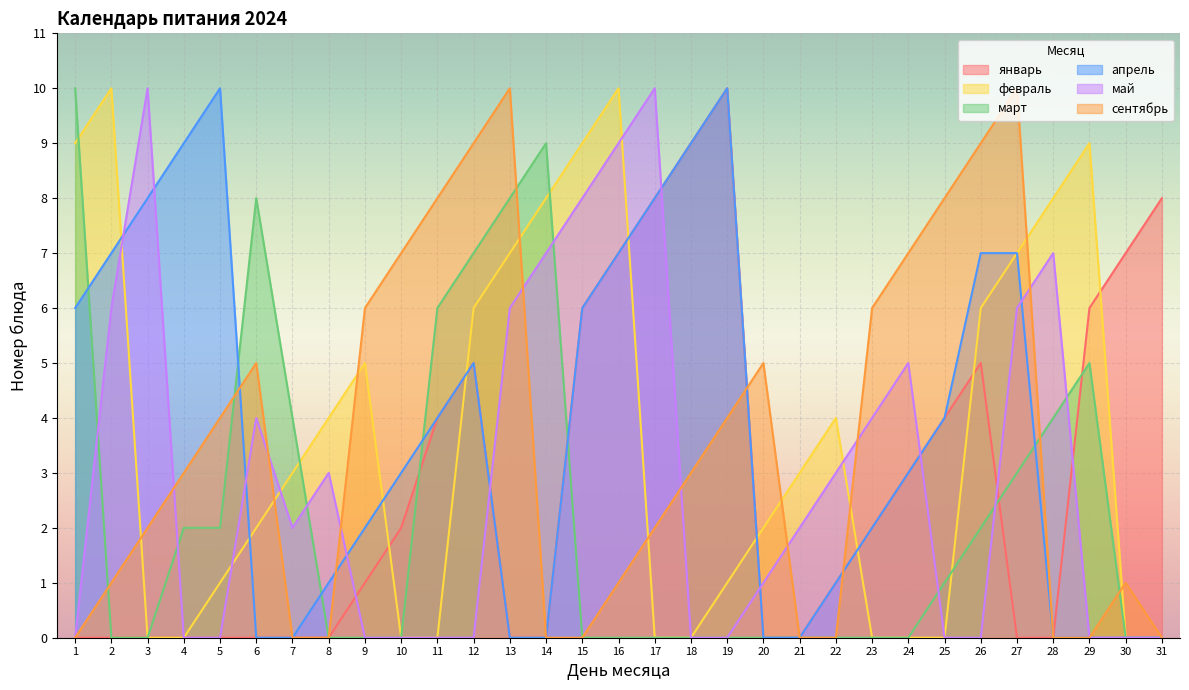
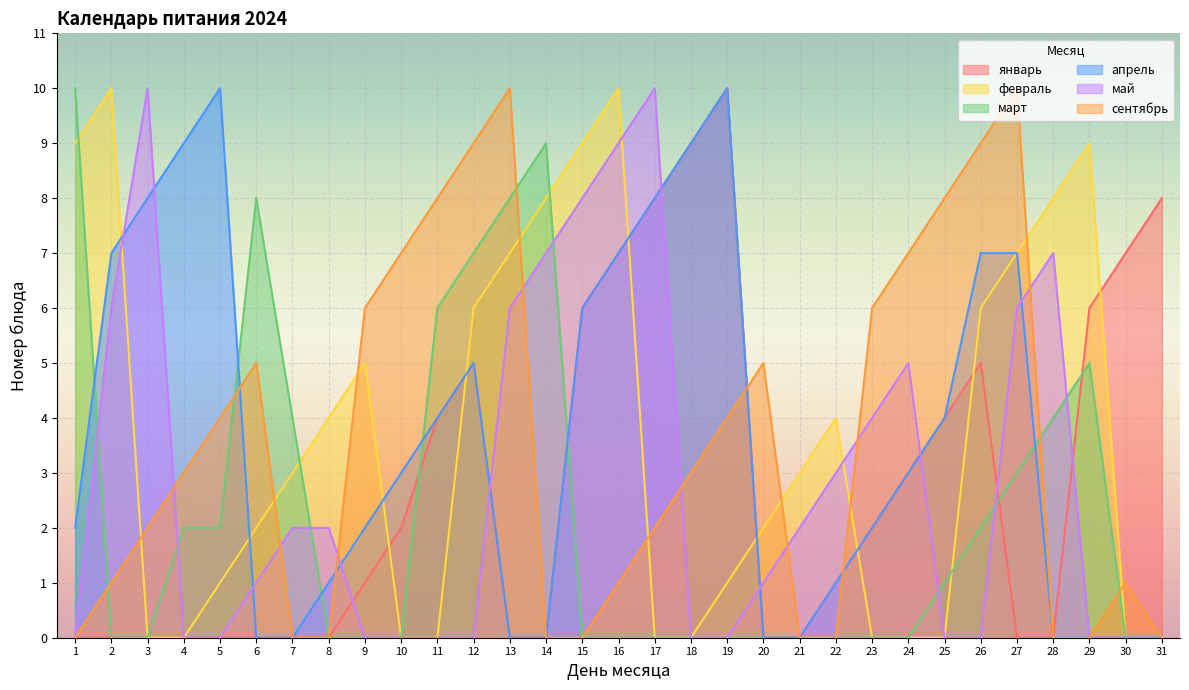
апрель, 1: 6 -> 2
май, 6: 4 -> 1
май, 8: 3 -> 2
